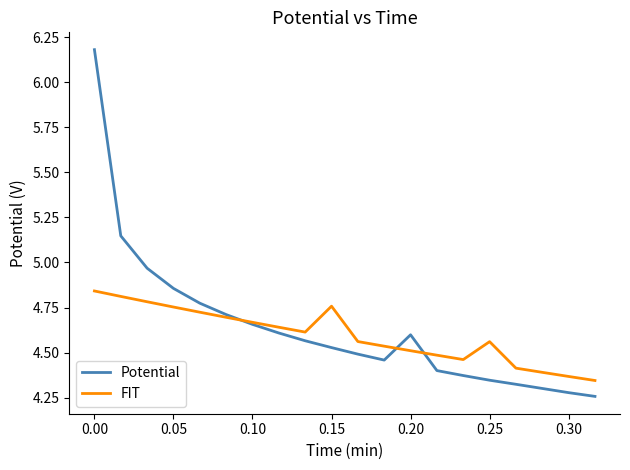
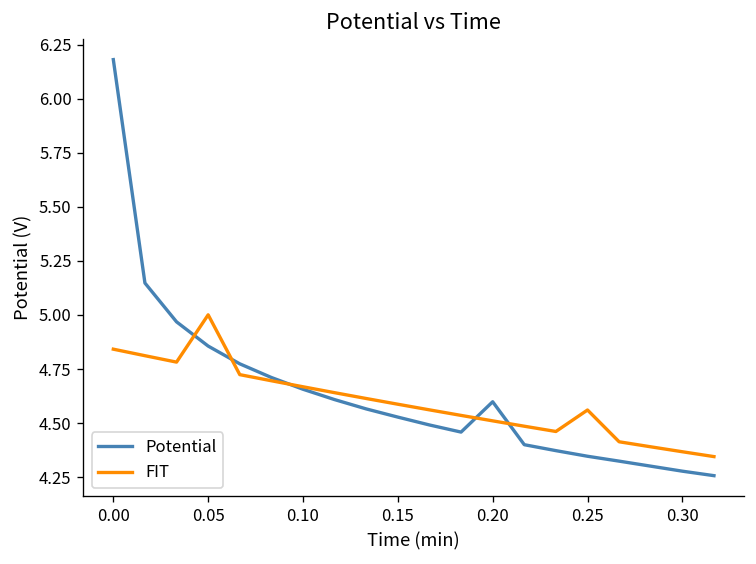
FIT, 0.05: 4.75 -> 5.00
FIT, 0.15: 4.76 -> 4.59
